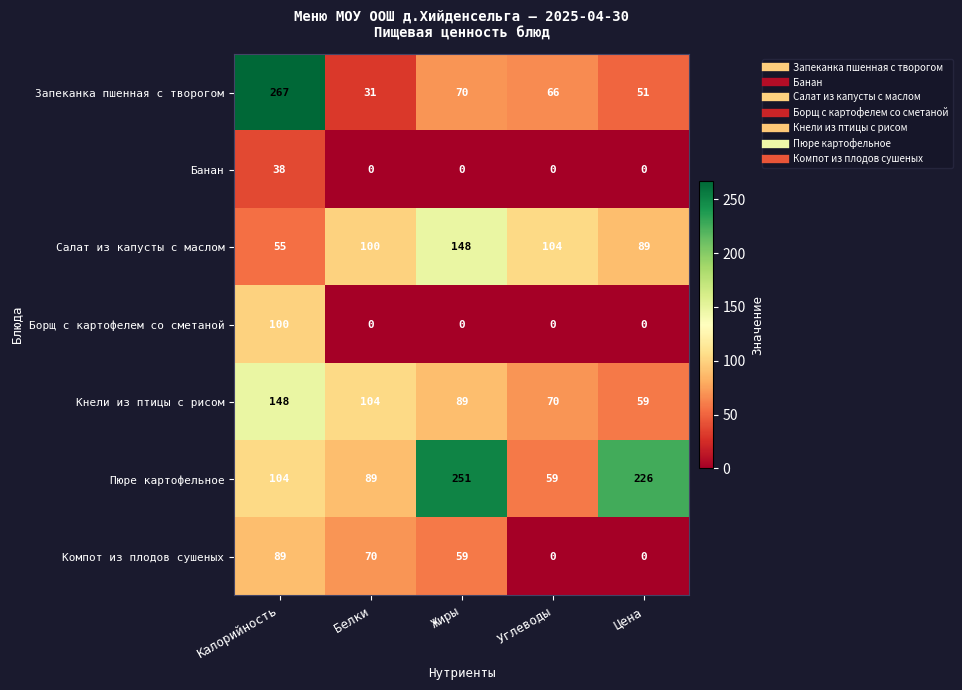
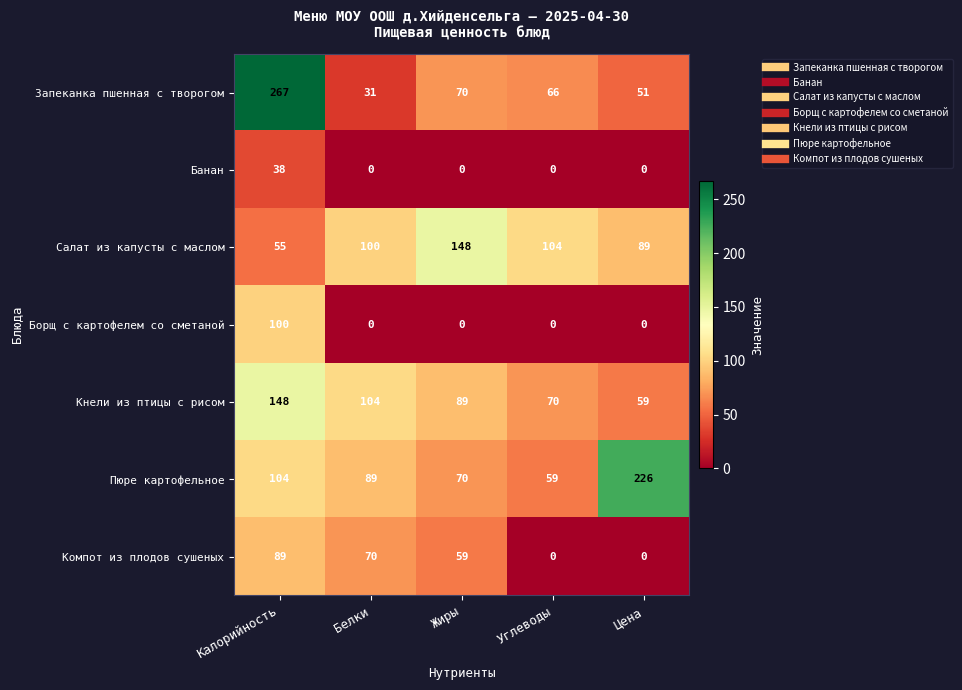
Пюре картофельное, Жиры: 251 -> 70
